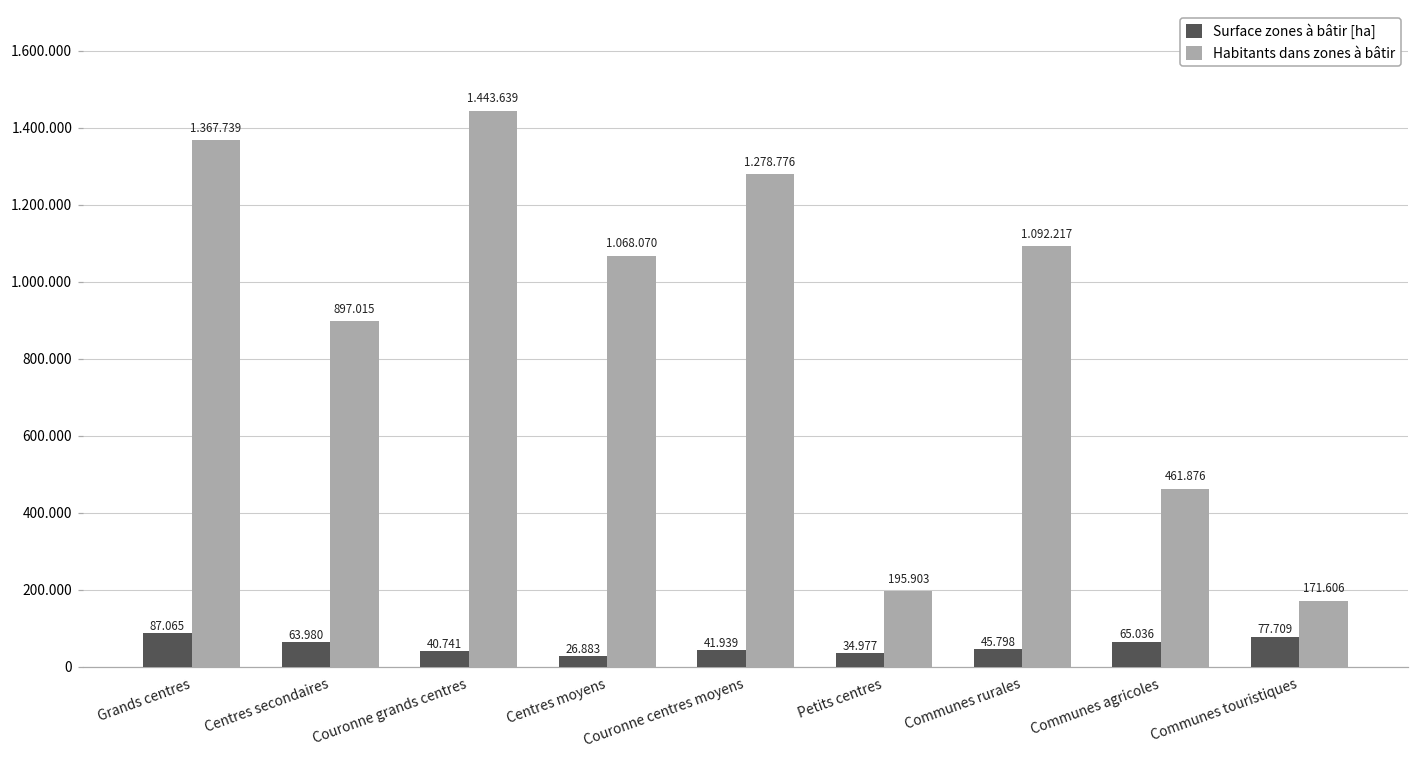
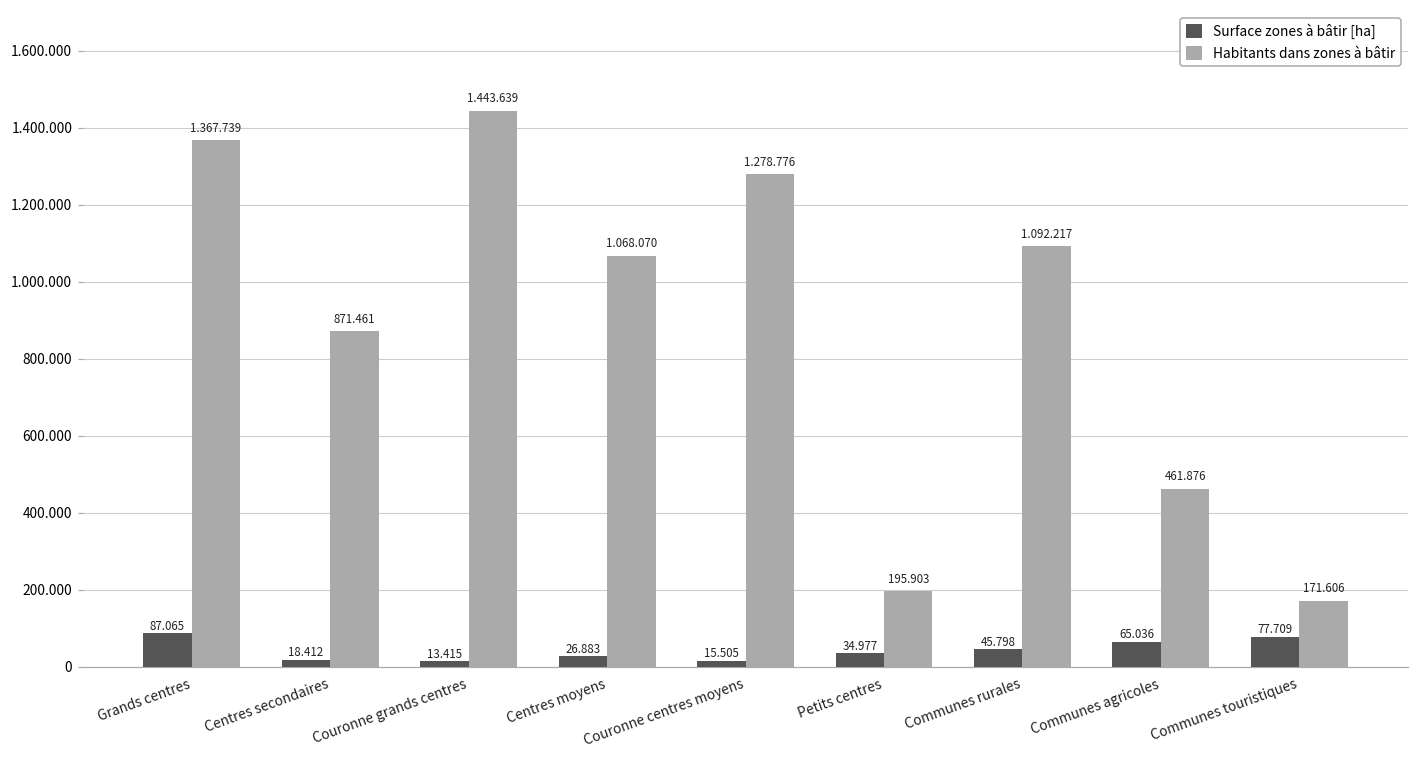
Surface zones à bâtir [ha], Centres secondaires: 63.980 -> 18.412
Habitants dans zones à bâtir, Centres secondaires: 897.015 -> 871.461
Surface zones à bâtir [ha], Couronne grands centres: 40.741 -> 13.415
Surface zones à bâtir [ha], Couronne centres moyens: 41.939 -> 15.505
